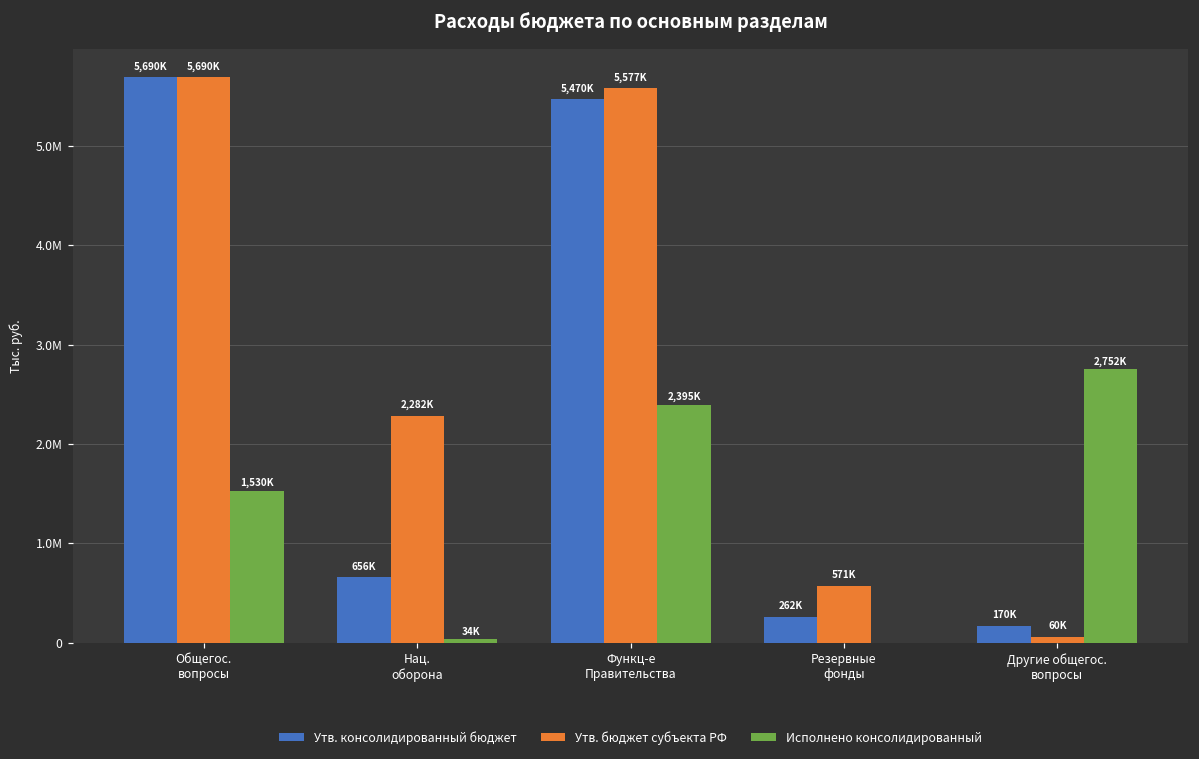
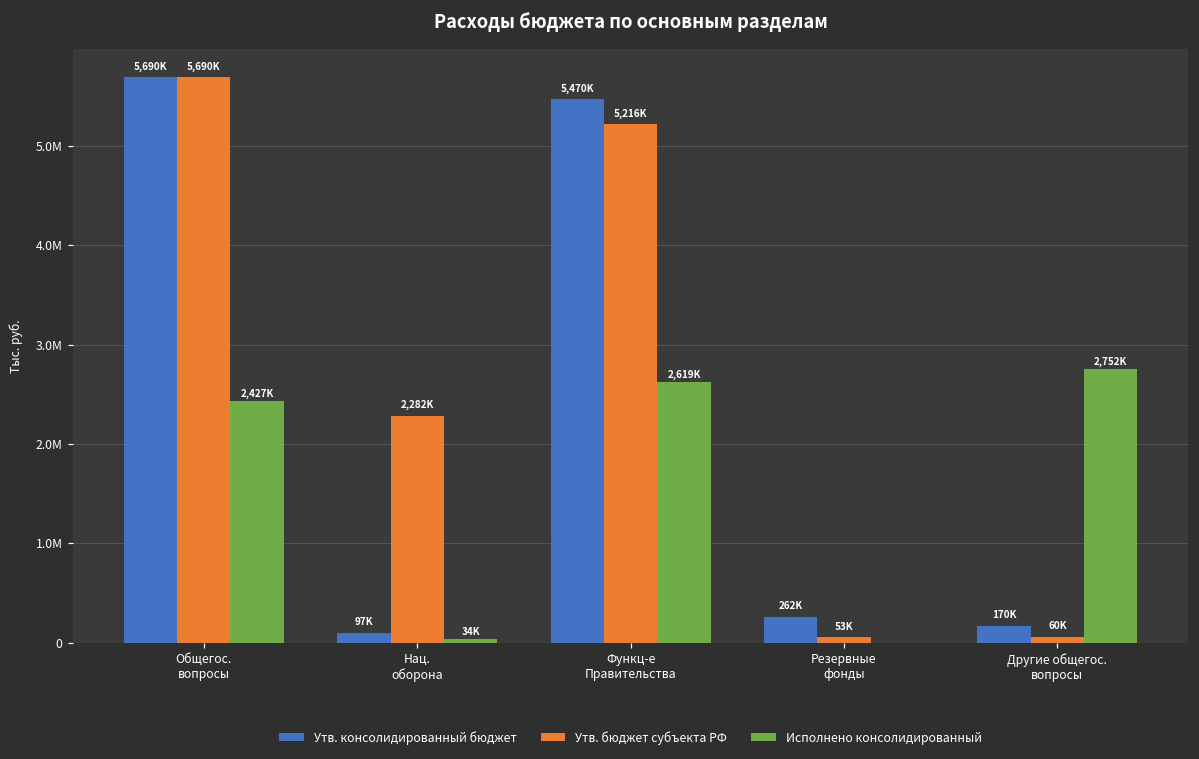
Исполнено консолидированный, Общегос. вопросы: 1,530K -> 2,427K
Утв. консолидированный бюджет, Нац. оборона: 656K -> 97K
Утв. бюджет субъекта РФ, Функц-е Правительства: 5,577K -> 5,216K
Исполнено консолидированный, Функц-е Правительства: 2,395K -> 2,619K
Утв. бюджет субъекта РФ, Резервные фонды: 571K -> 53K
